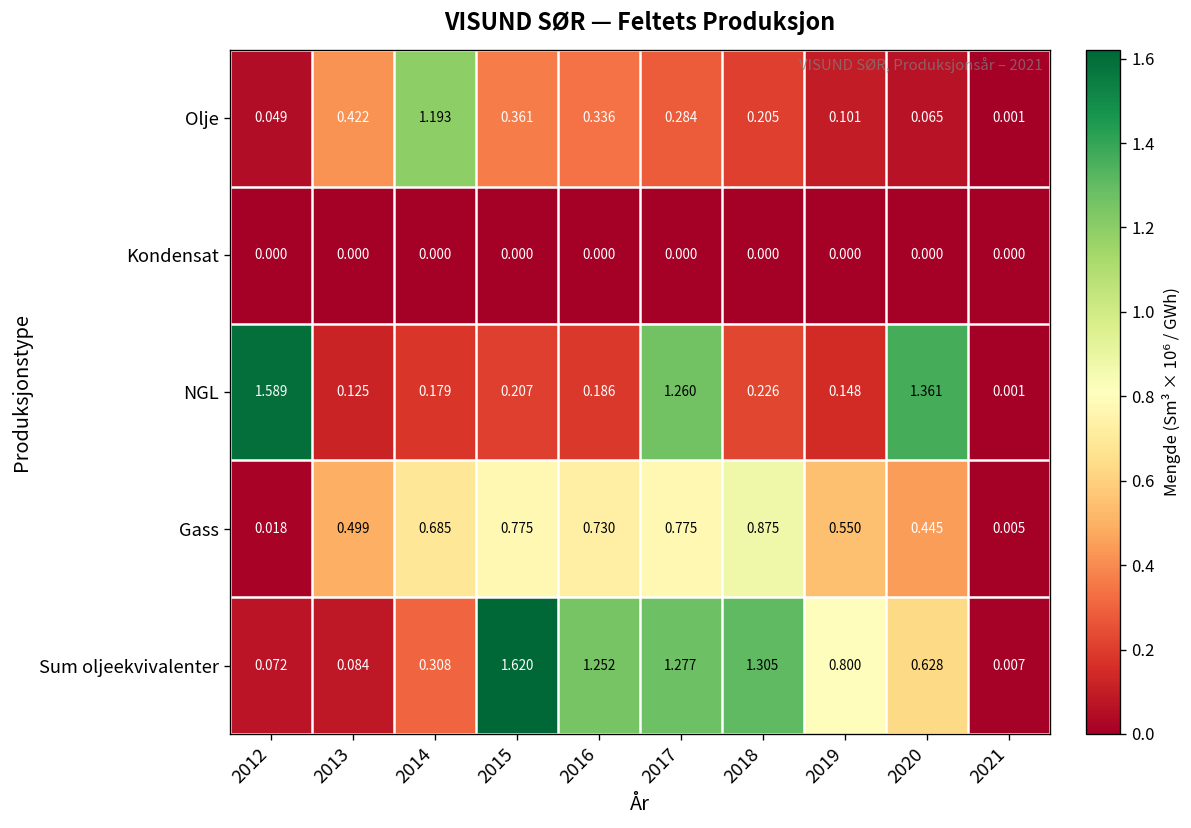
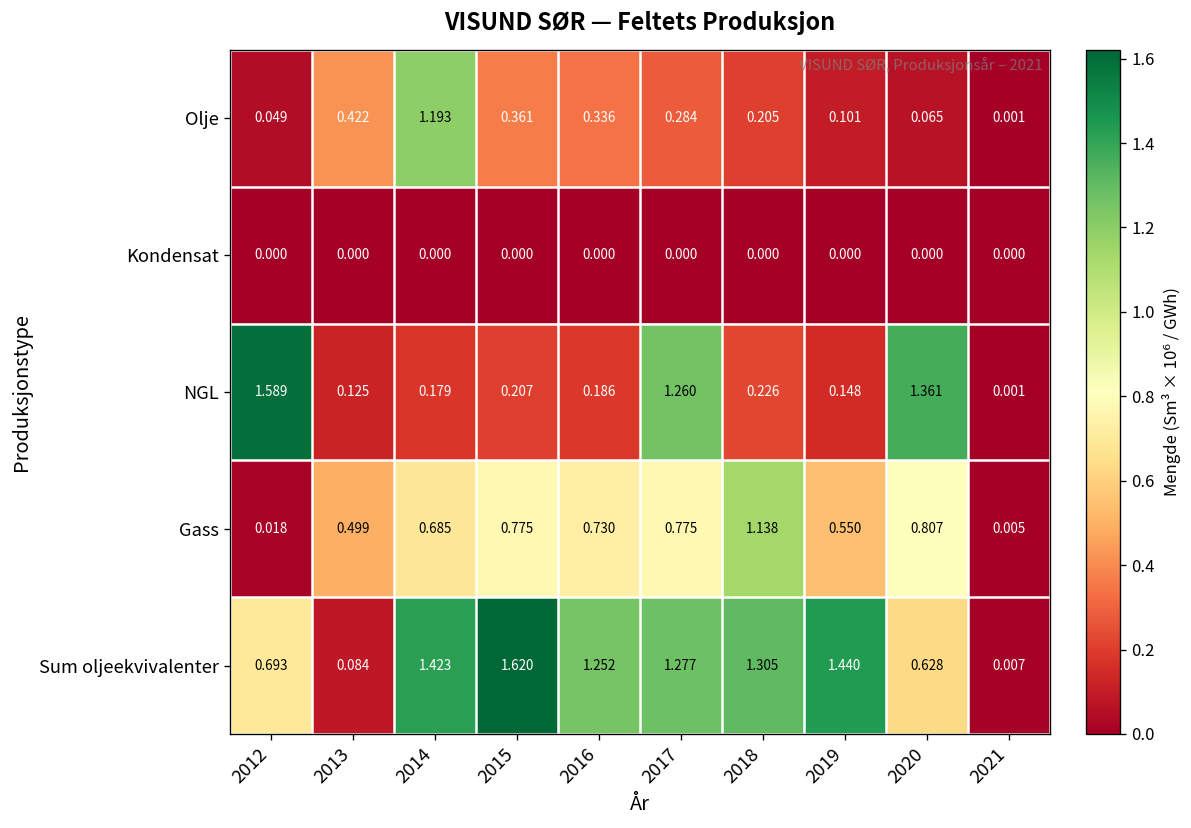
Gass, 2018: 0.875 -> 1.138
Gass, 2020: 0.445 -> 0.807
Sum oljeekvivalenter, 2012: 0.072 -> 0.693
Sum oljeekvivalenter, 2014: 0.308 -> 1.423
Sum oljeekvivalenter, 2019: 0.800 -> 1.440
